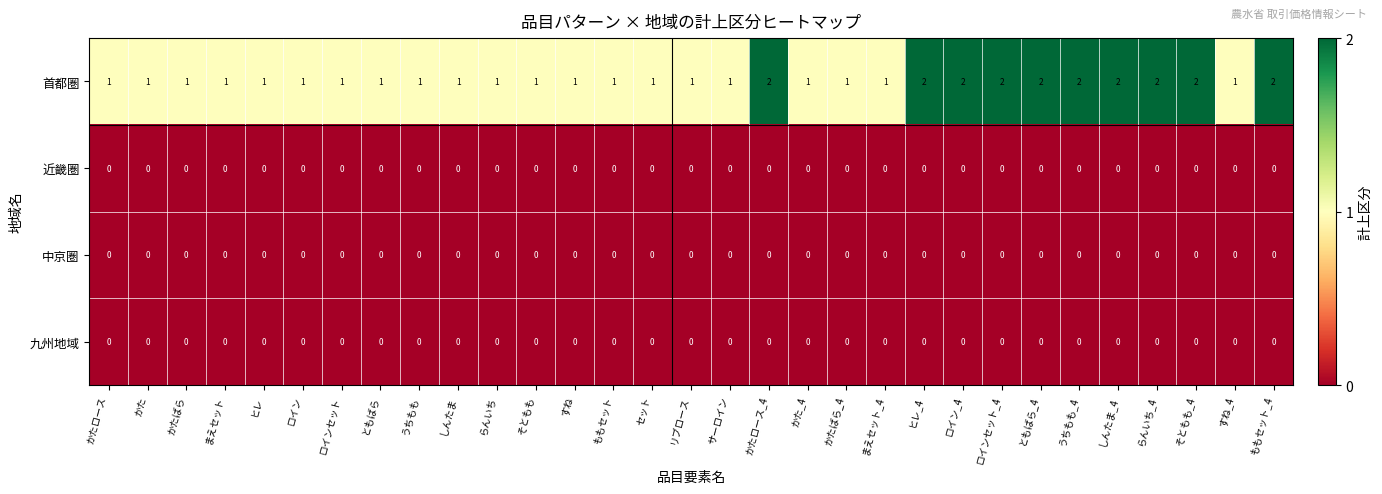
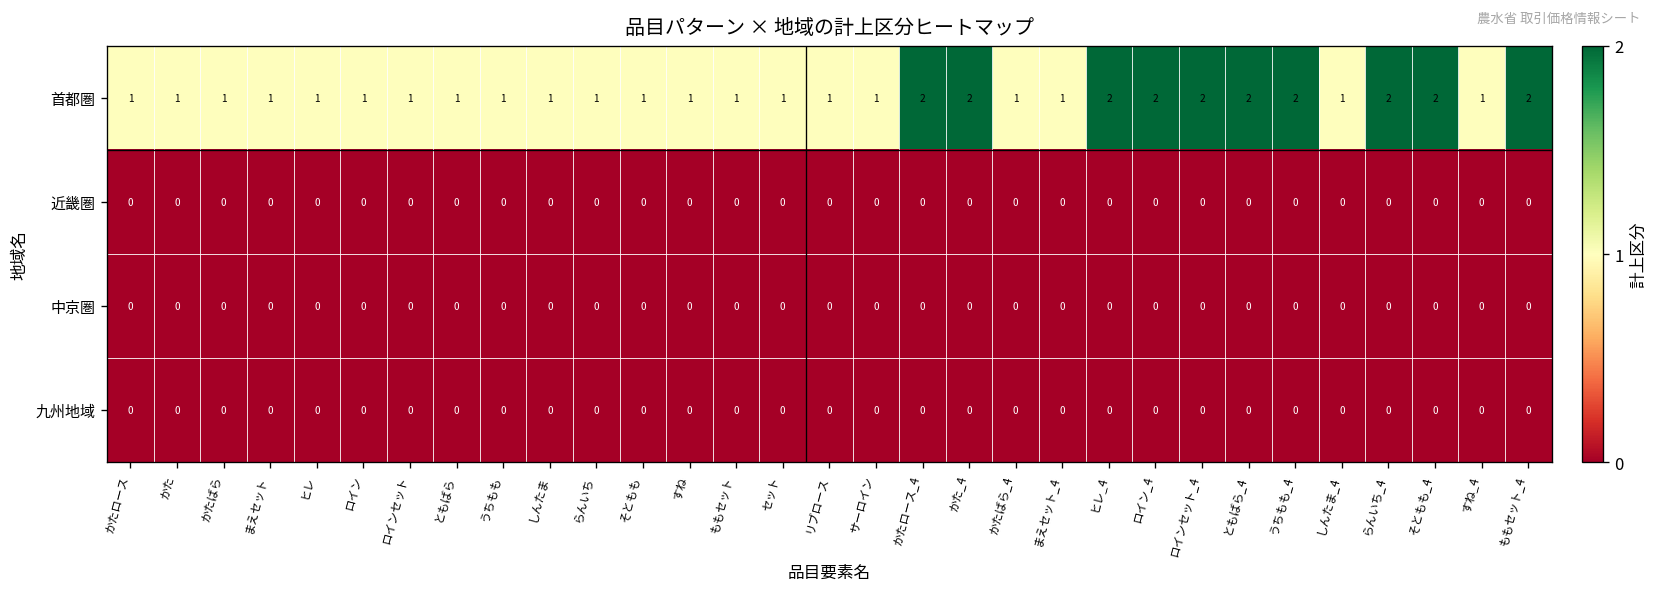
首都圏, かた_4: 1 -> 2
首都圏, しんたま_4: 2 -> 1
